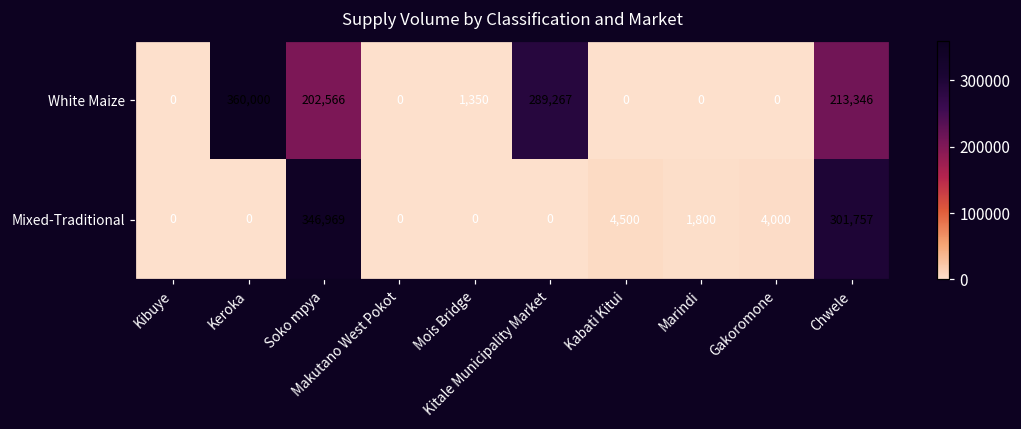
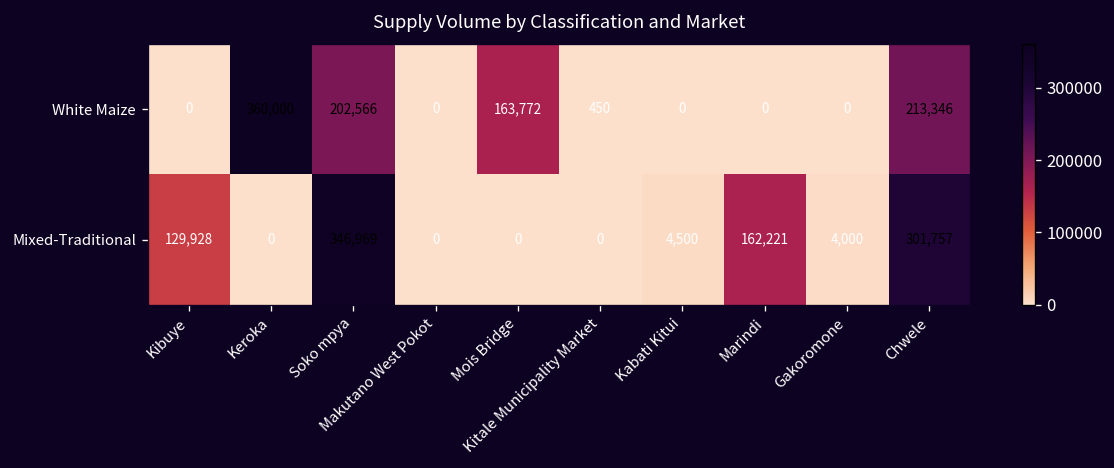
White Maize, Mois Bridge: 1,350 -> 163,772
White Maize, Kitale Municipality Market: 289,267 -> 450
Mixed-Traditional, Kibuye: 0 -> 129,928
Mixed-Traditional, Marindi: 1,800 -> 162,221
